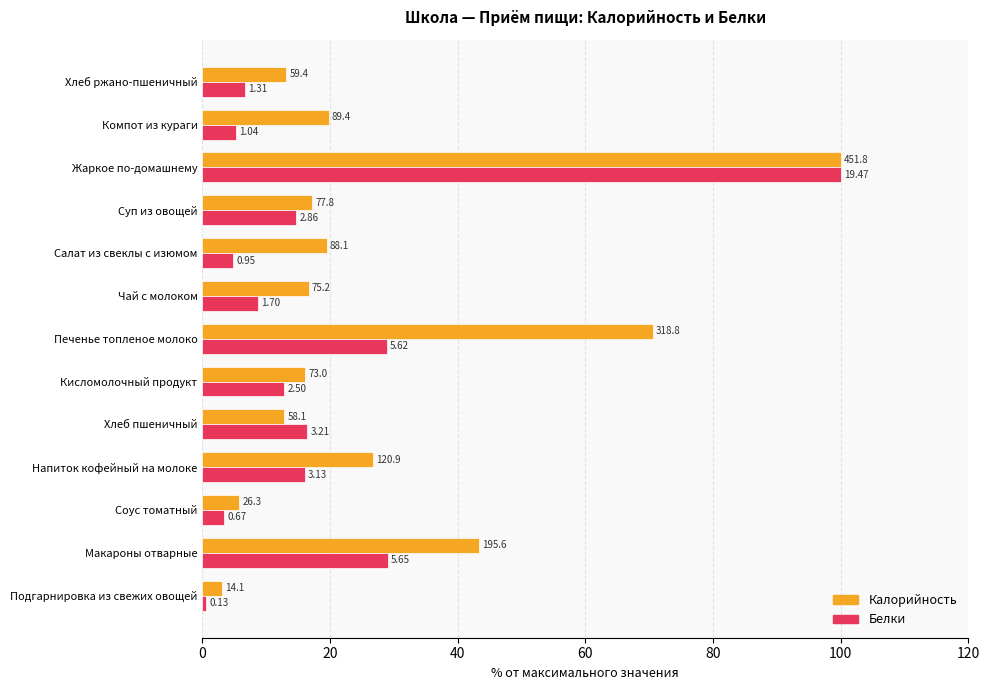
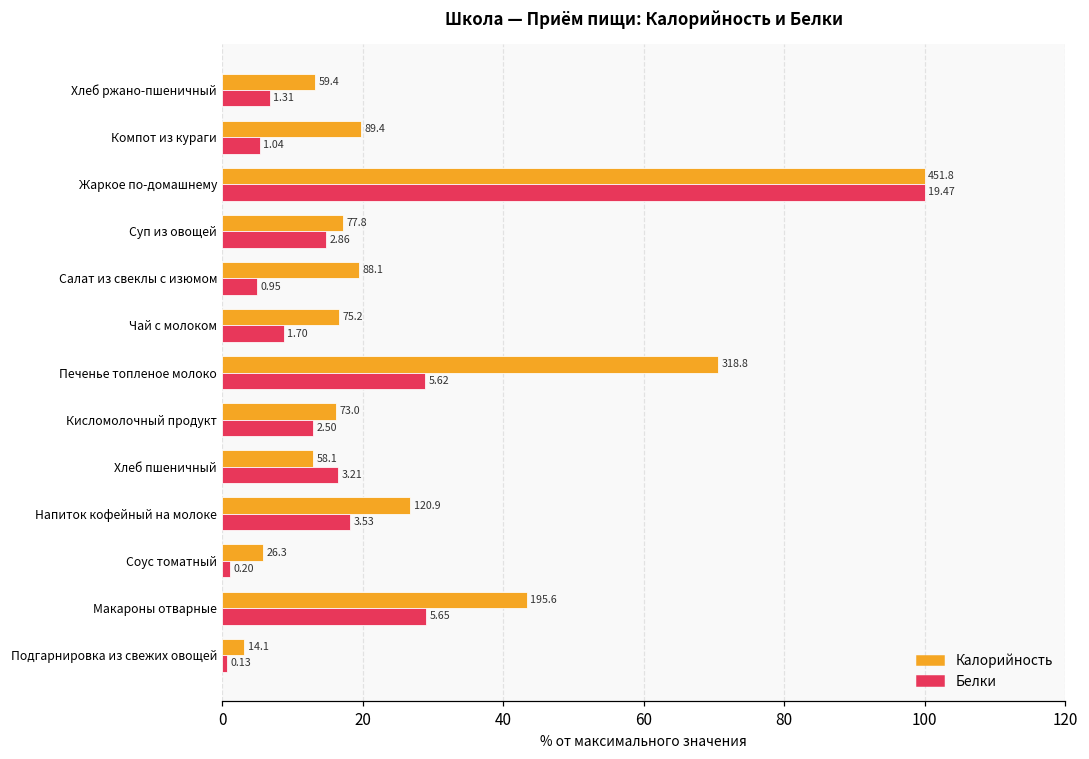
Белки, Напиток кофейный на молоке: 3.13 -> 3.53
Белки, Соус томатный: 0.67 -> 0.20
